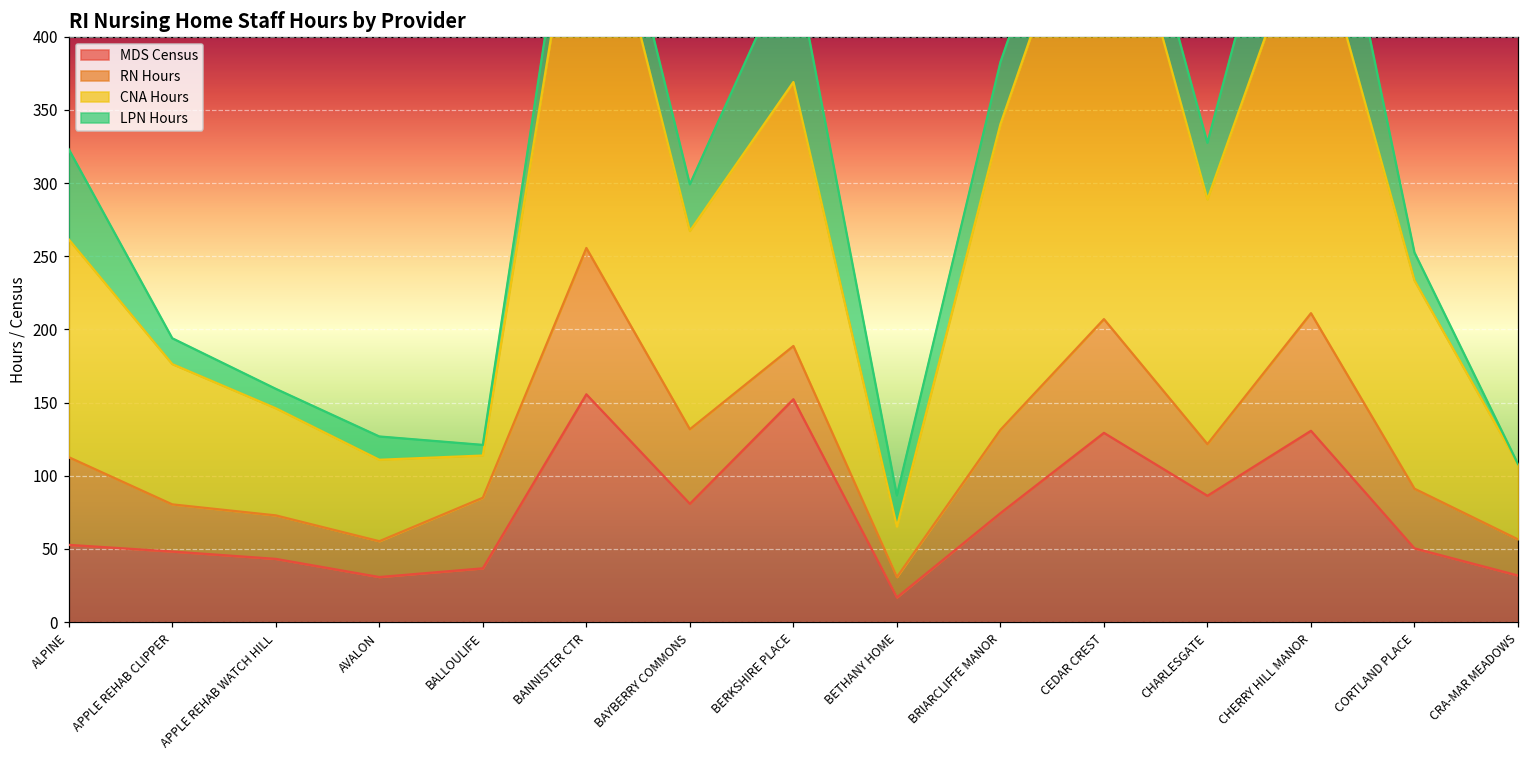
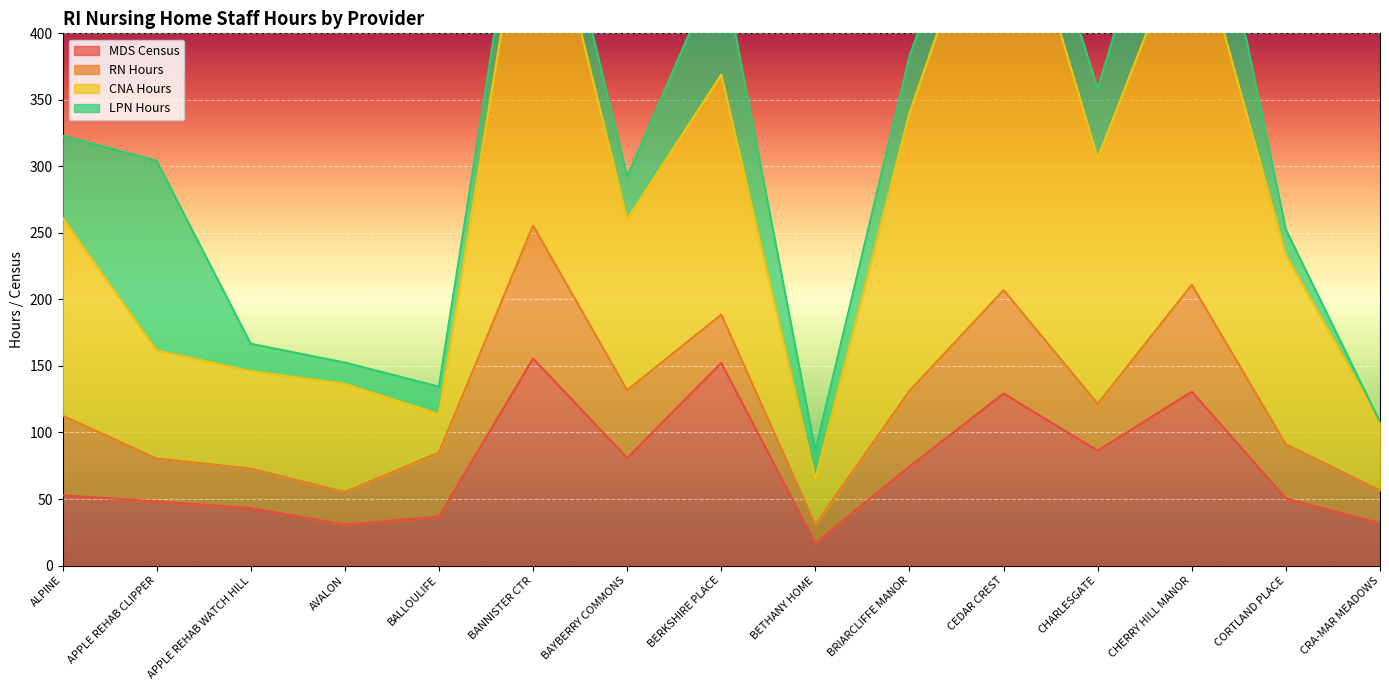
CNA Hours, APPLE REHAB CLIPPER: 96 -> 81
LPN Hours, APPLE REHAB CLIPPER: 18 -> 143
LPN Hours, APPLE REHAB WATCH HILL: 13 -> 21
CNA Hours, AVALON: 56 -> 81
LPN Hours, BALLOULIFE: 7 -> 21
CNA Hours, BAYBERRY COMMONS: 135 -> 129
CNA Hours, CHARLESGATE: 167 -> 185
LPN Hours, CHARLESGATE: 39 -> 52
